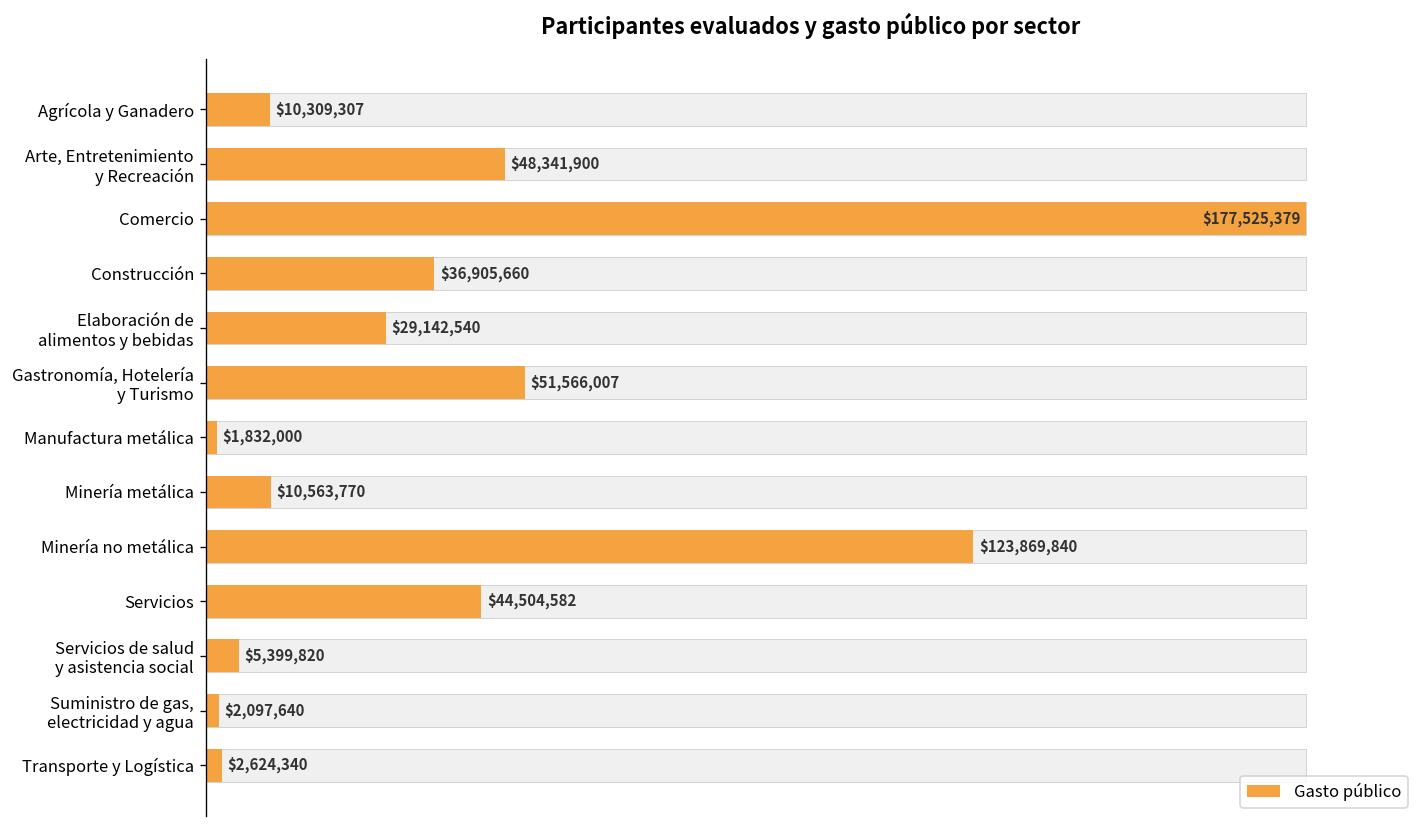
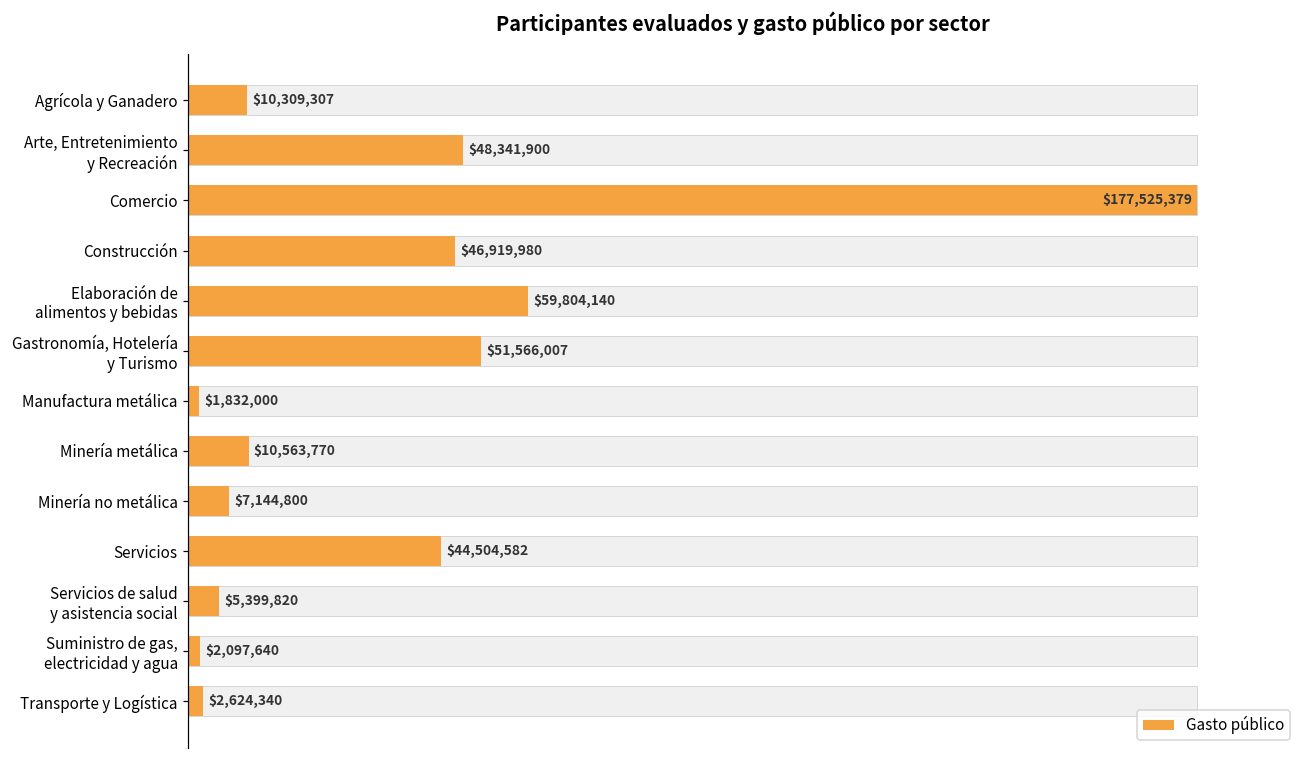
Gasto público, Construcción: $36,905,660 -> $46,919,980
Gasto público, Elaboración de alimentos y bebidas: $29,142,540 -> $59,804,140
Gasto público, Minería no metálica: $123,869,840 -> $7,144,800
